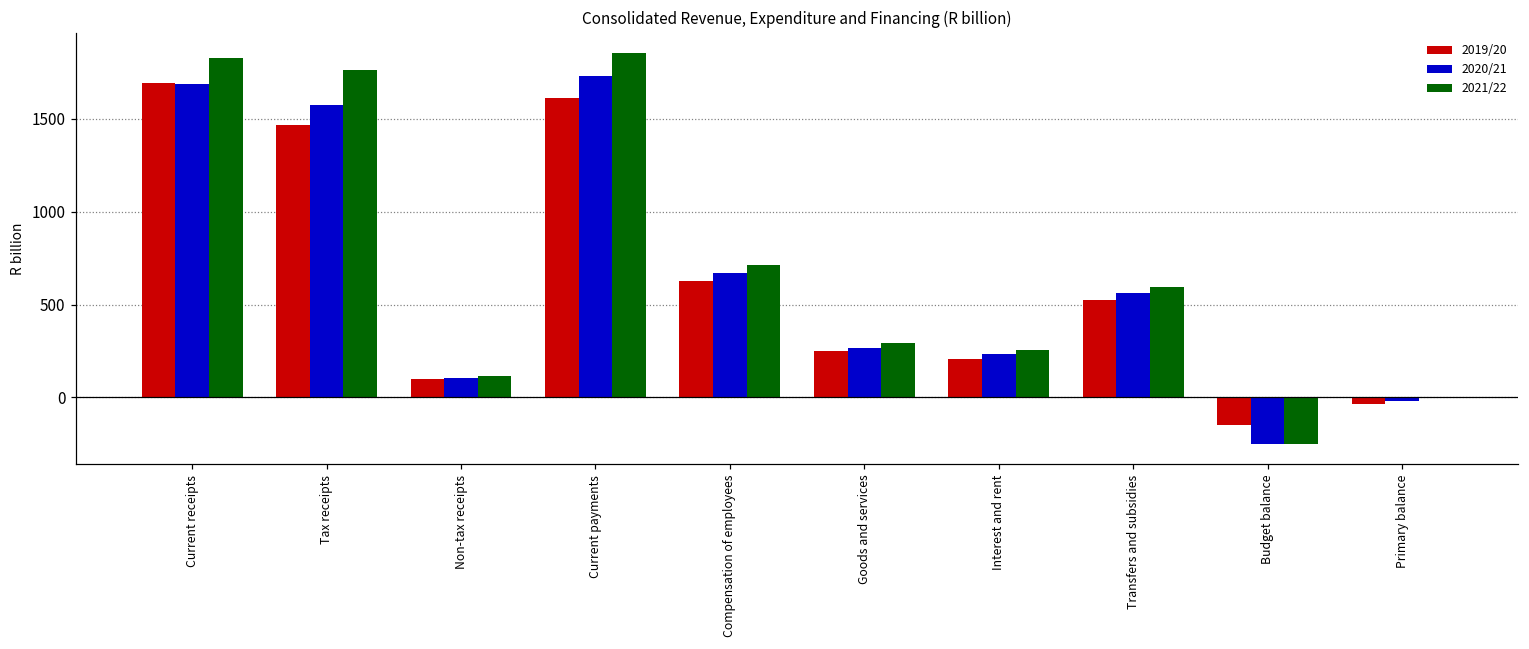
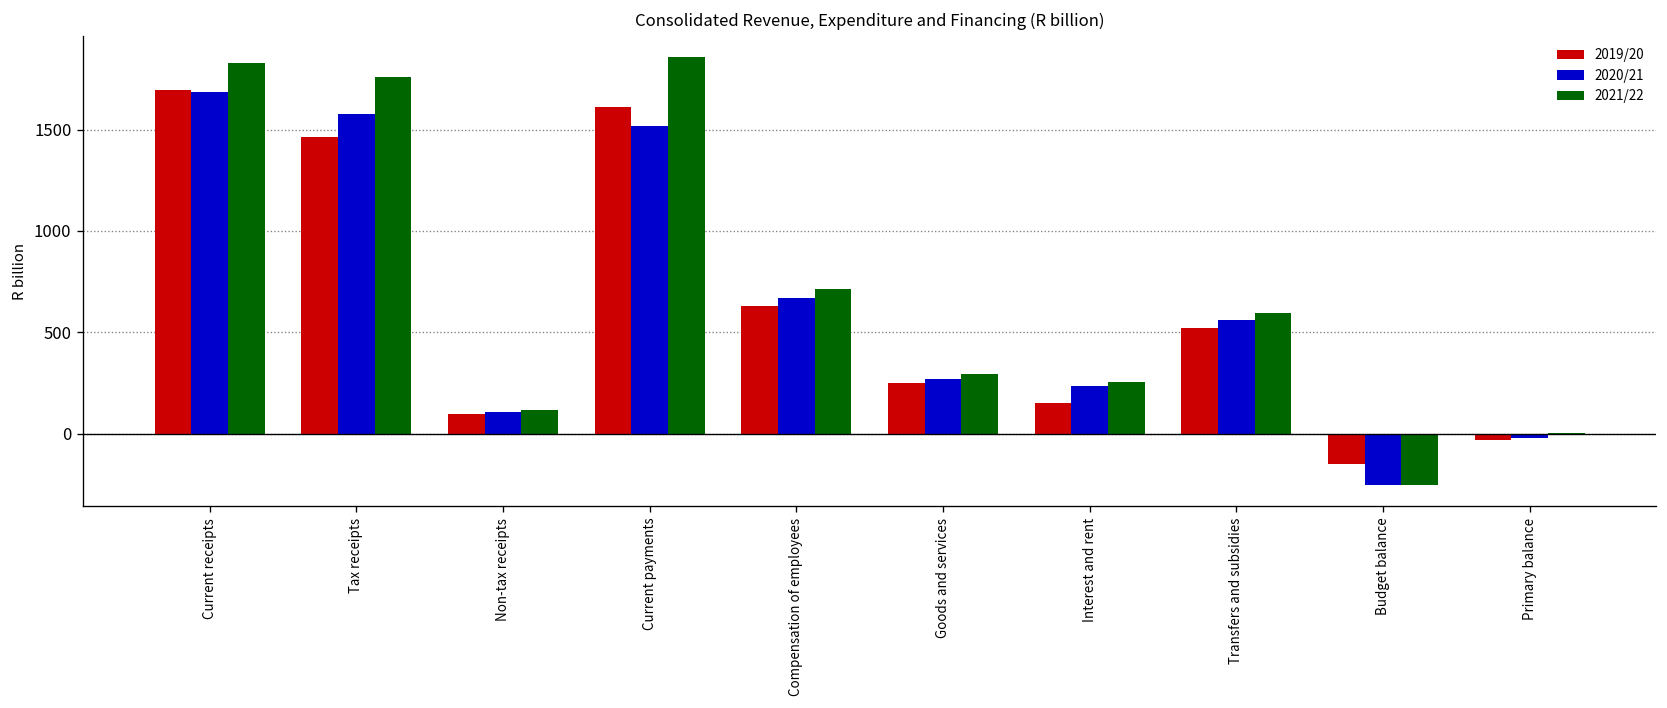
2020/21, Current payments: 1730 -> 1520
2019/20, Interest and rent: 210 -> 150
